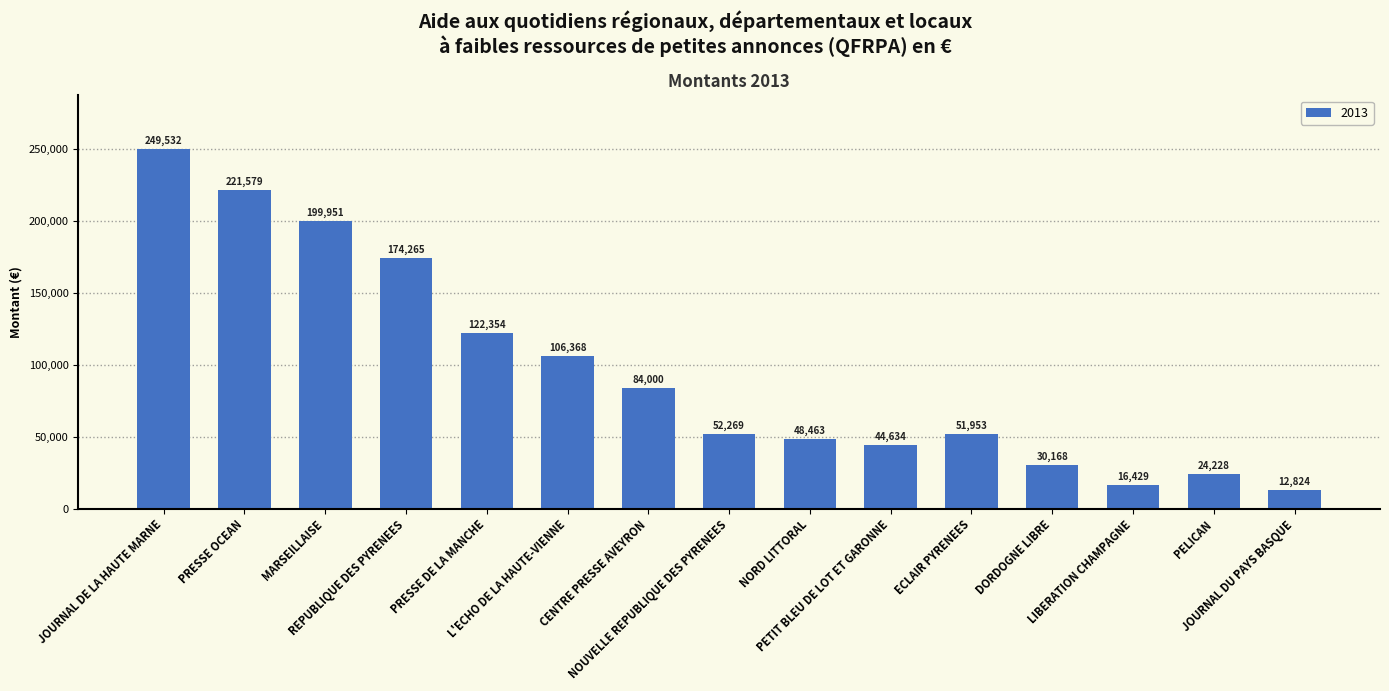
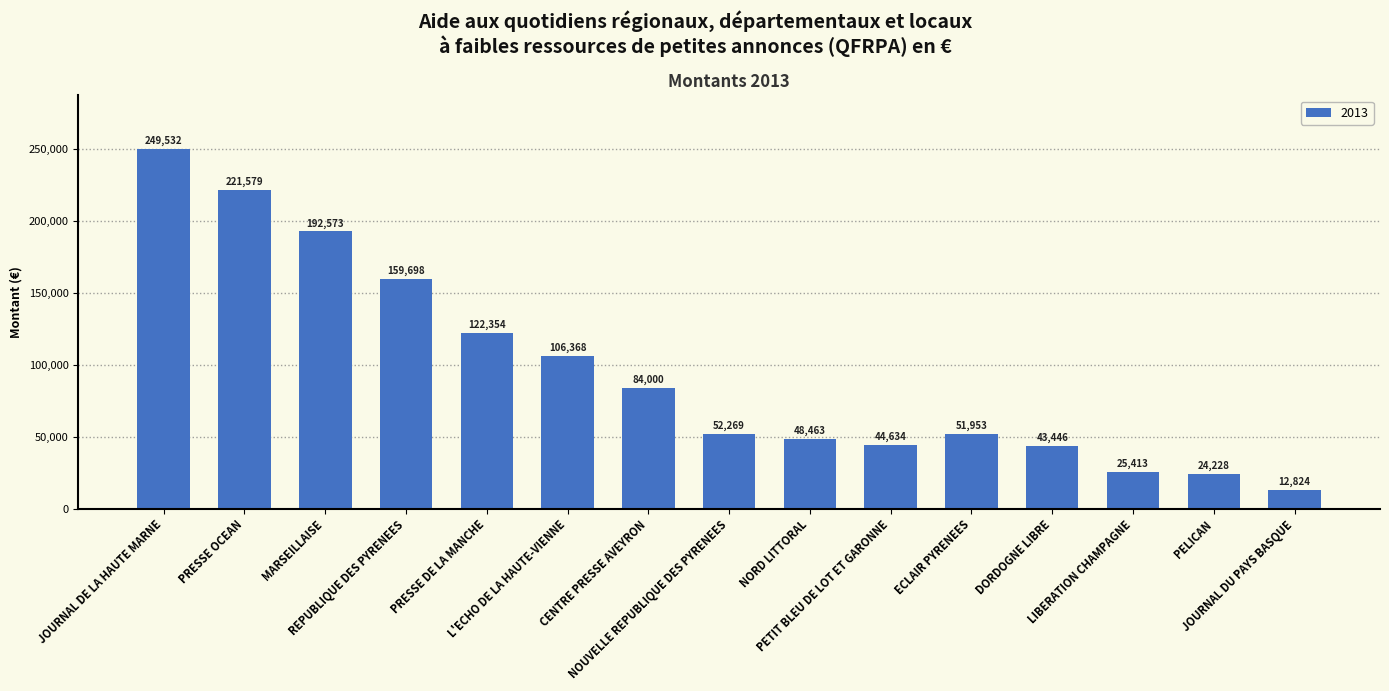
MARSEILLAISE: 199,951 -> 192,573
REPUBLIQUE DES PYRENEES: 174,265 -> 159,698
DORDOGNE LIBRE: 30,168 -> 43,446
LIBERATION CHAMPAGNE: 16,429 -> 25,413
